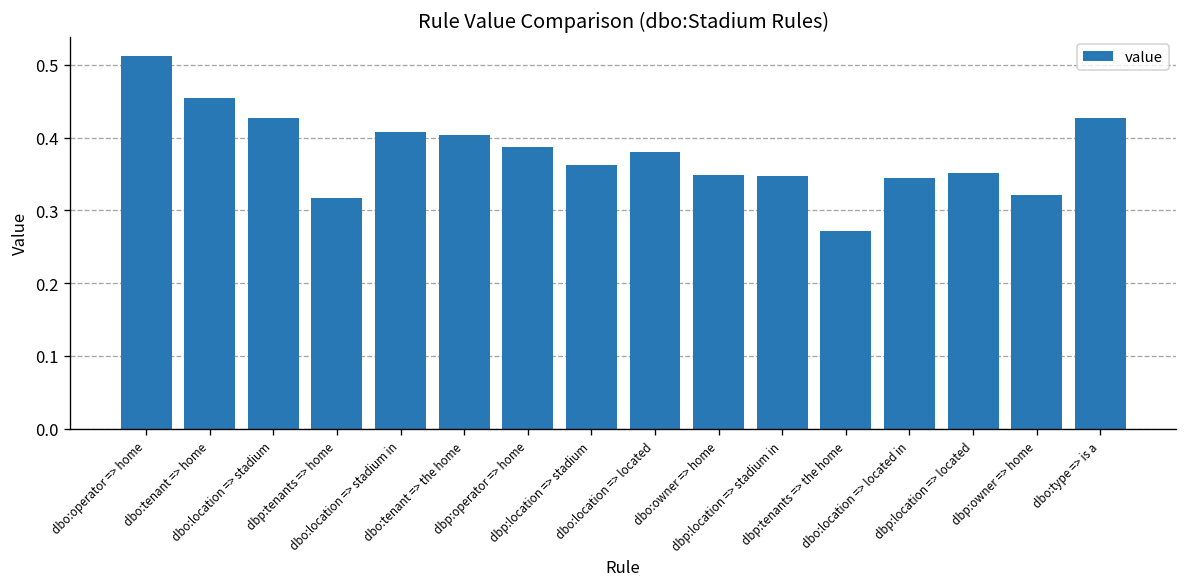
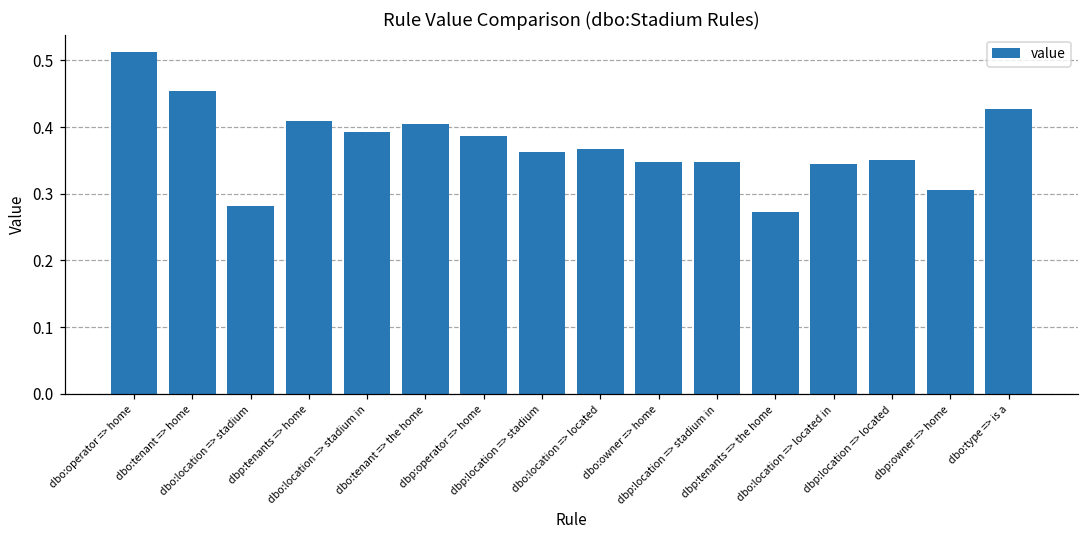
dbo:location => stadium: 0.43 -> 0.28
dbp:tenants => home: 0.32 -> 0.41
dbo:location => stadium in: 0.41 -> 0.39
dbo:location => located: 0.38 -> 0.37
dbp:owner => home: 0.32 -> 0.31
